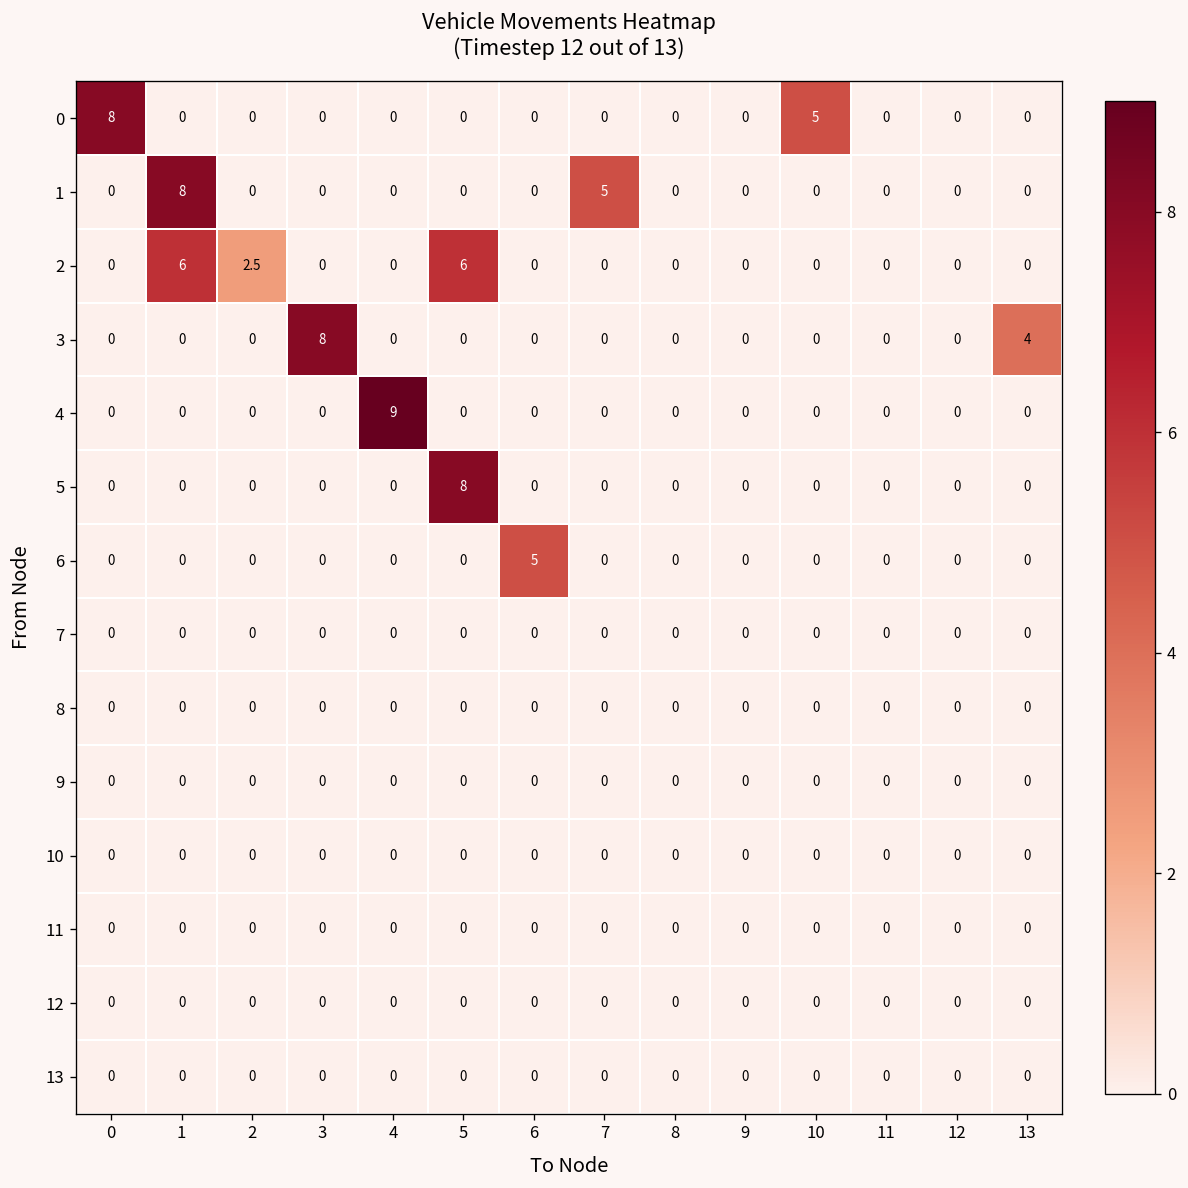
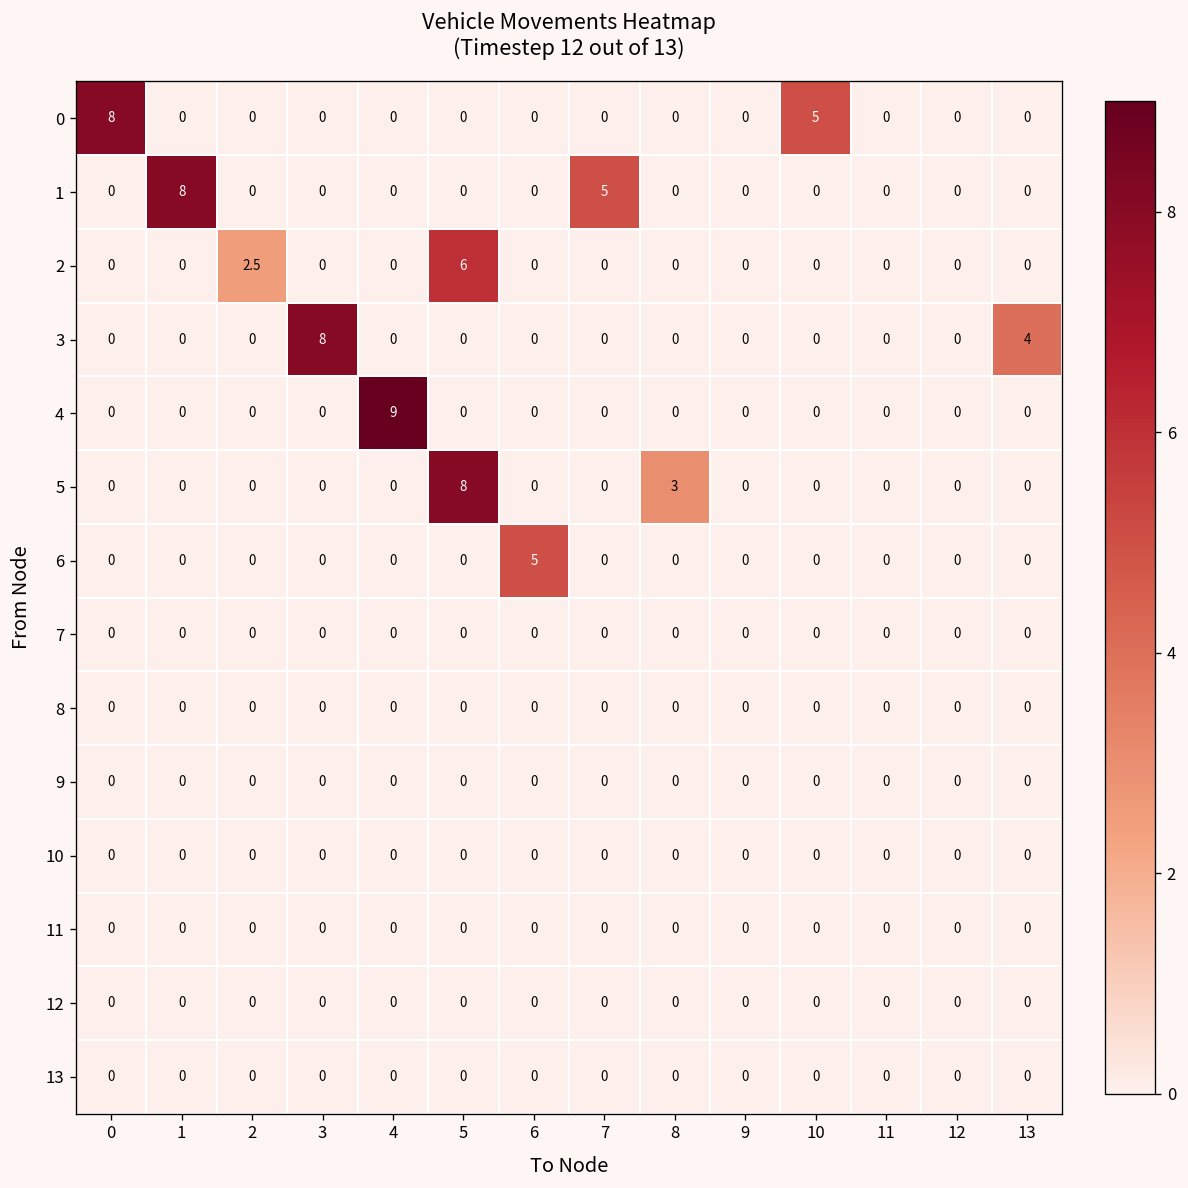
2, 1: 6 -> 0
5, 8: 0 -> 3
